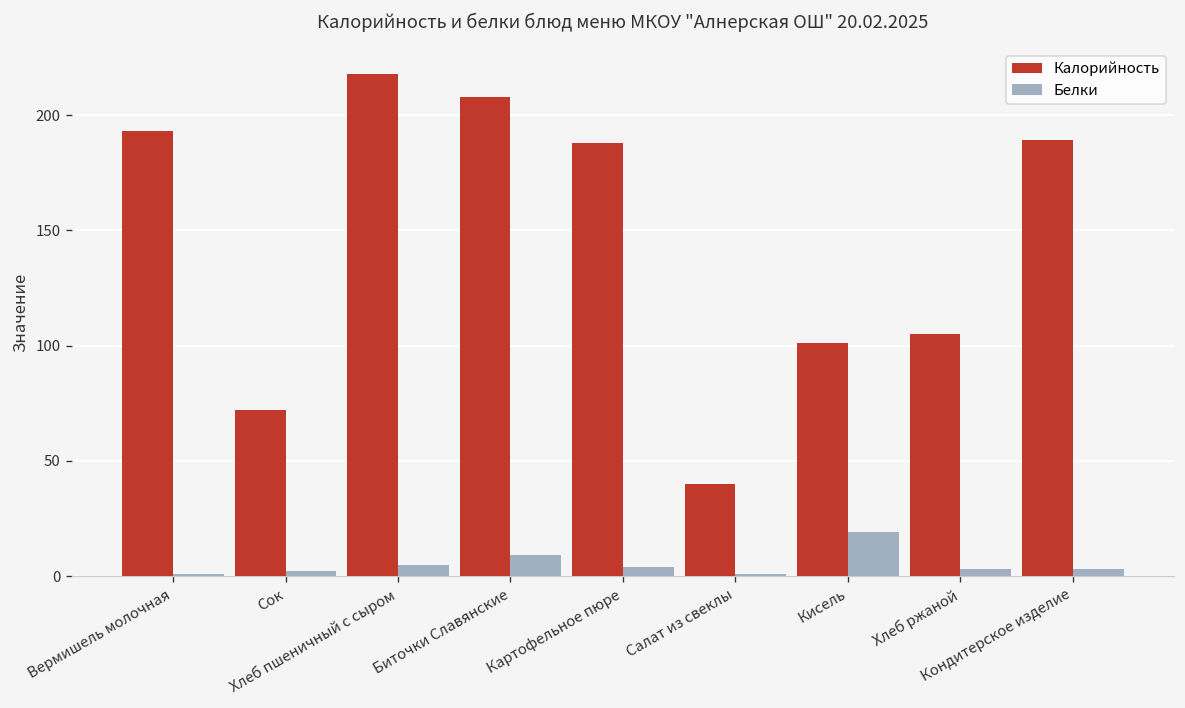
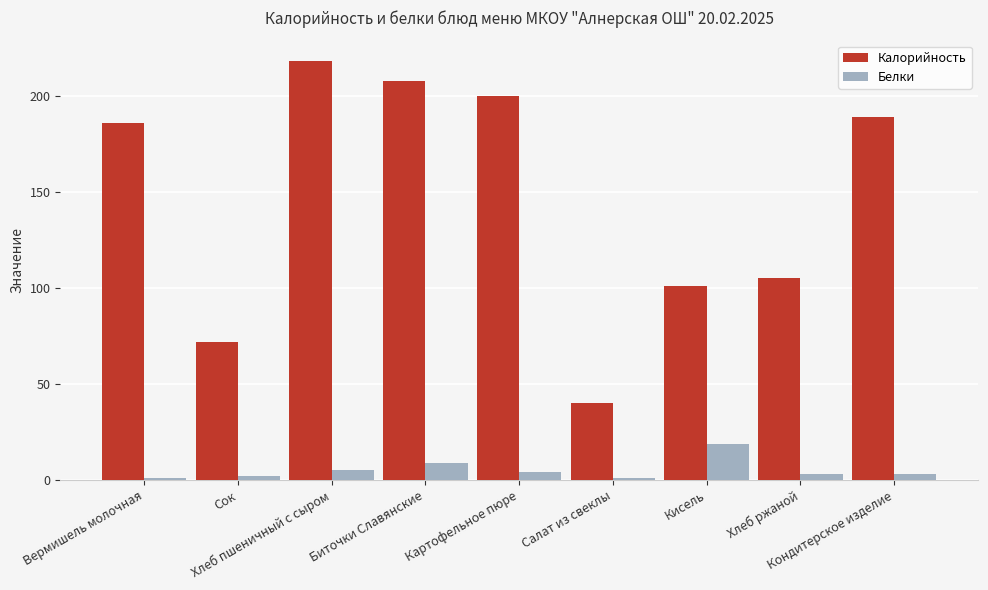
Калорийность, Вермишель молочная: 193 -> 186
Калорийность, Картофельное пюре: 188 -> 200
